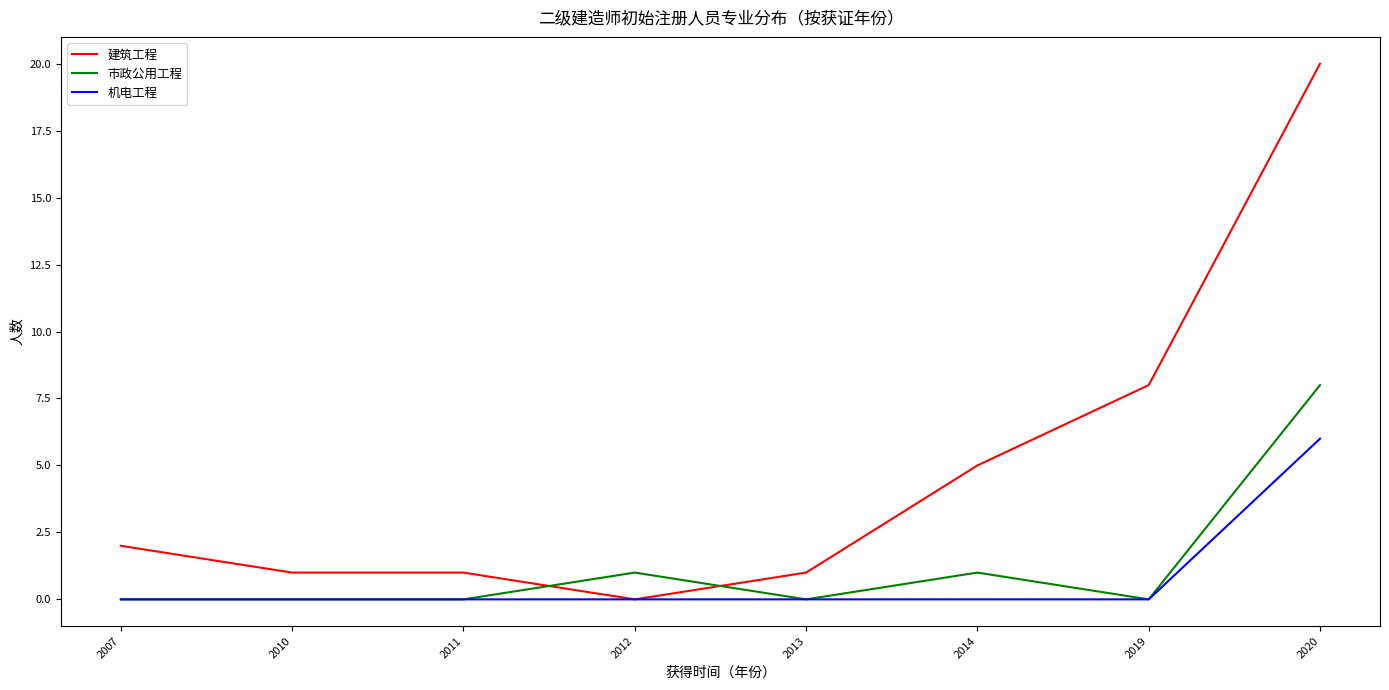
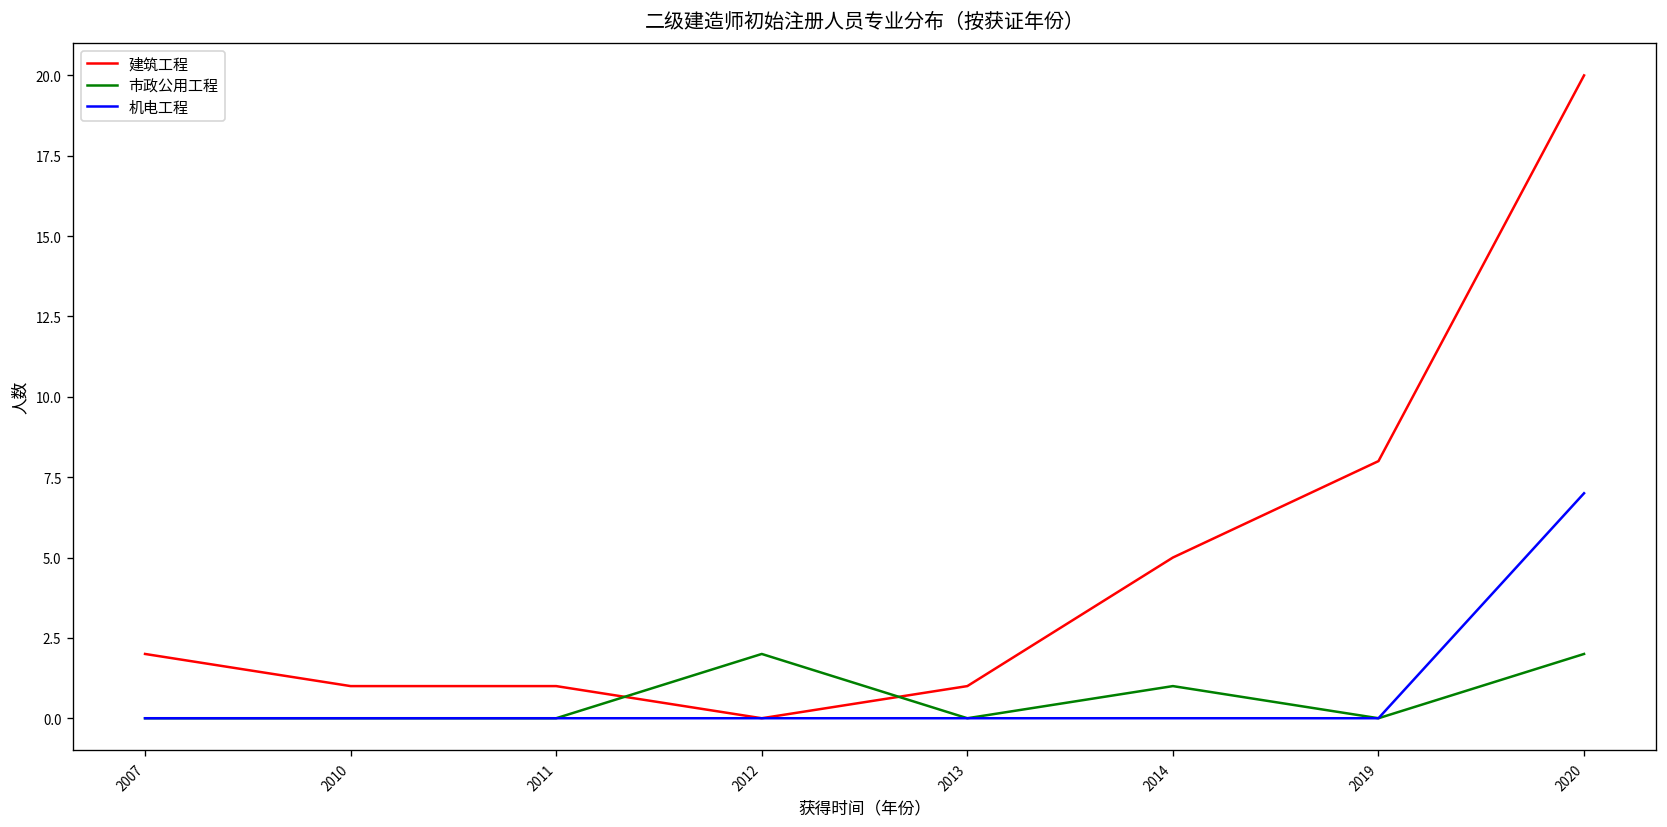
市政公用工程, 2012: 1 -> 2
市政公用工程, 2020: 8 -> 2
机电工程, 2020: 6 -> 7
